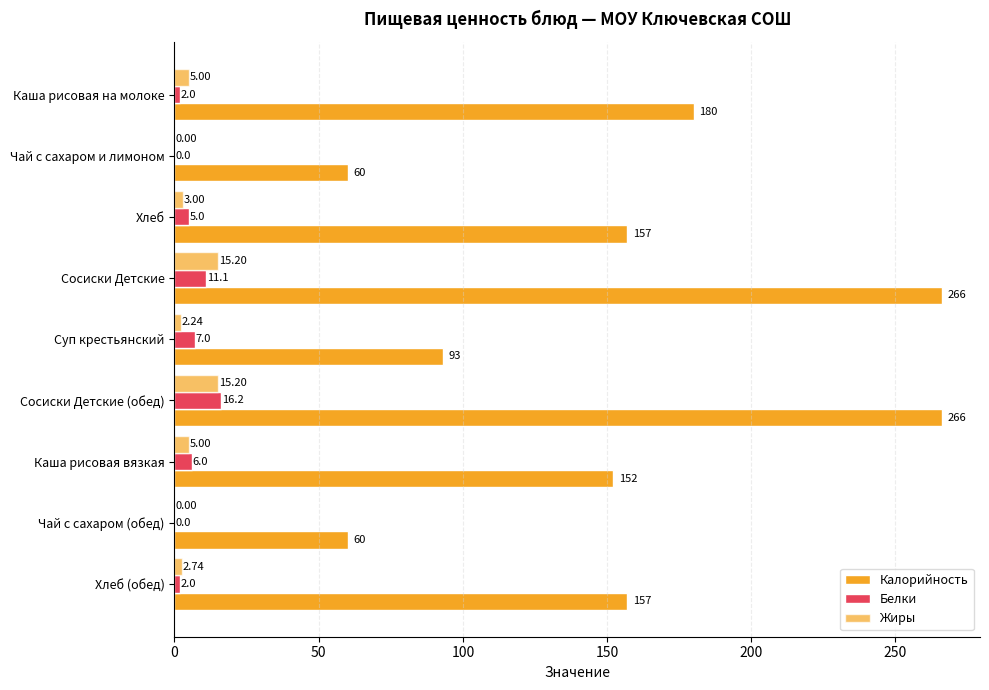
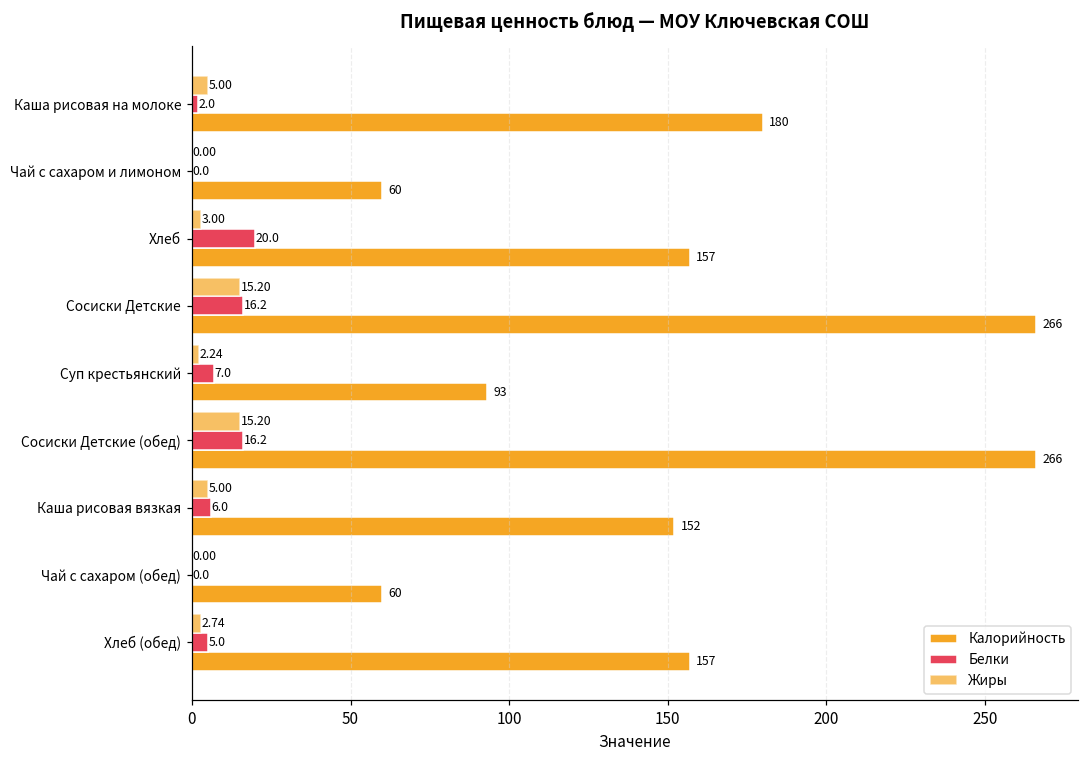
Белки, Хлеб: 5.0 -> 20.0
Белки, Сосиски Детские: 11.1 -> 16.2
Белки, Хлеб (обед): 2.0 -> 5.0
